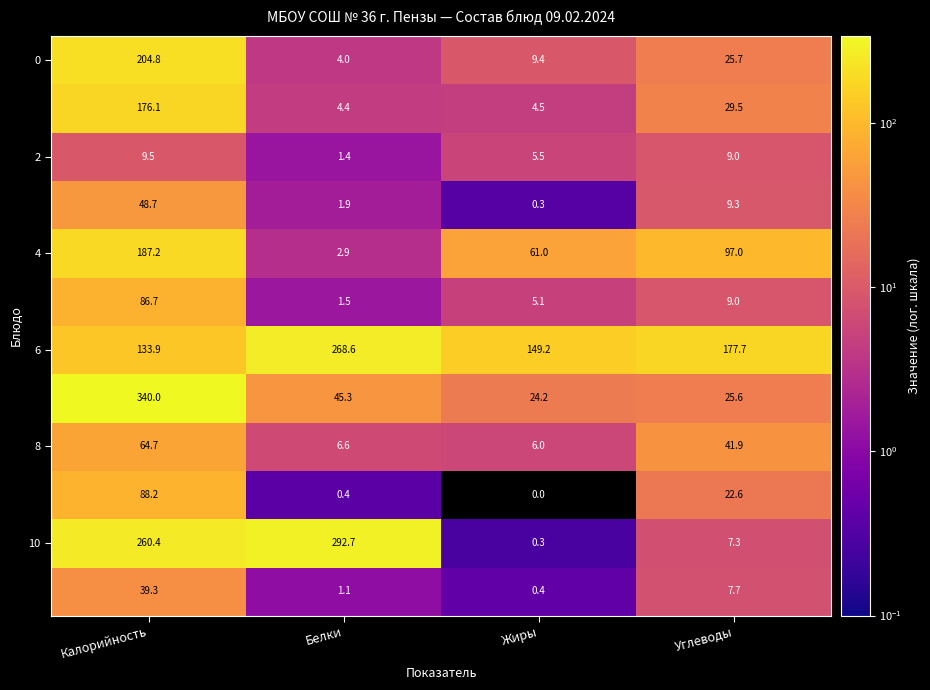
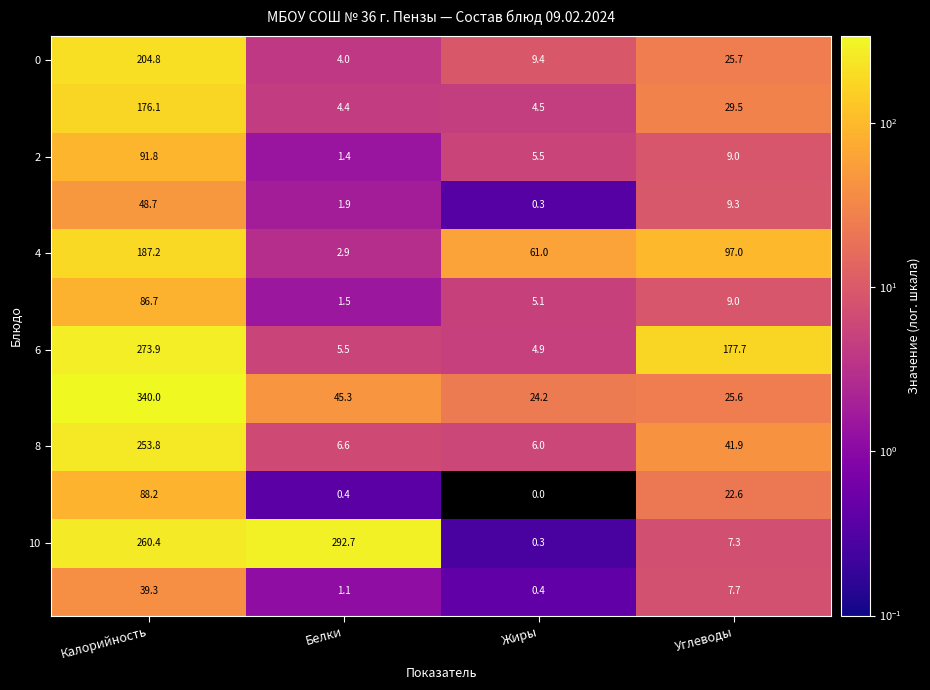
2, Калорийность: 9.5 -> 91.8
6, Калорийность: 133.9 -> 273.9
6, Белки: 268.6 -> 5.5
6, Жиры: 149.2 -> 4.9
8, Калорийность: 64.7 -> 253.8
